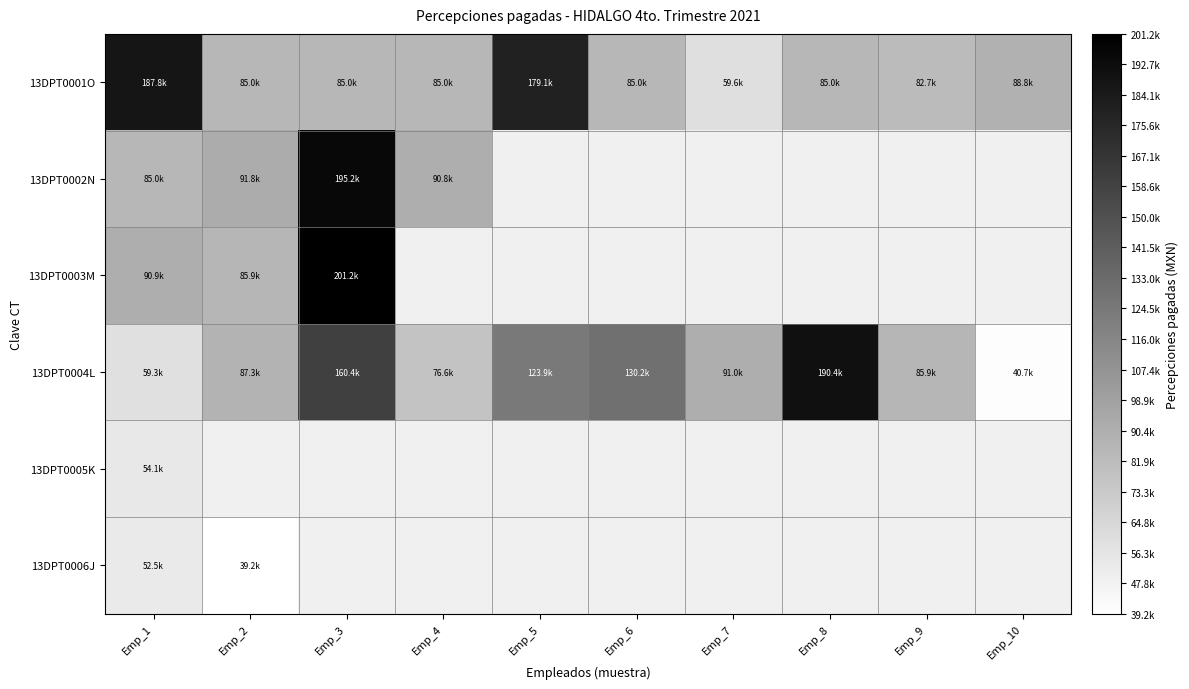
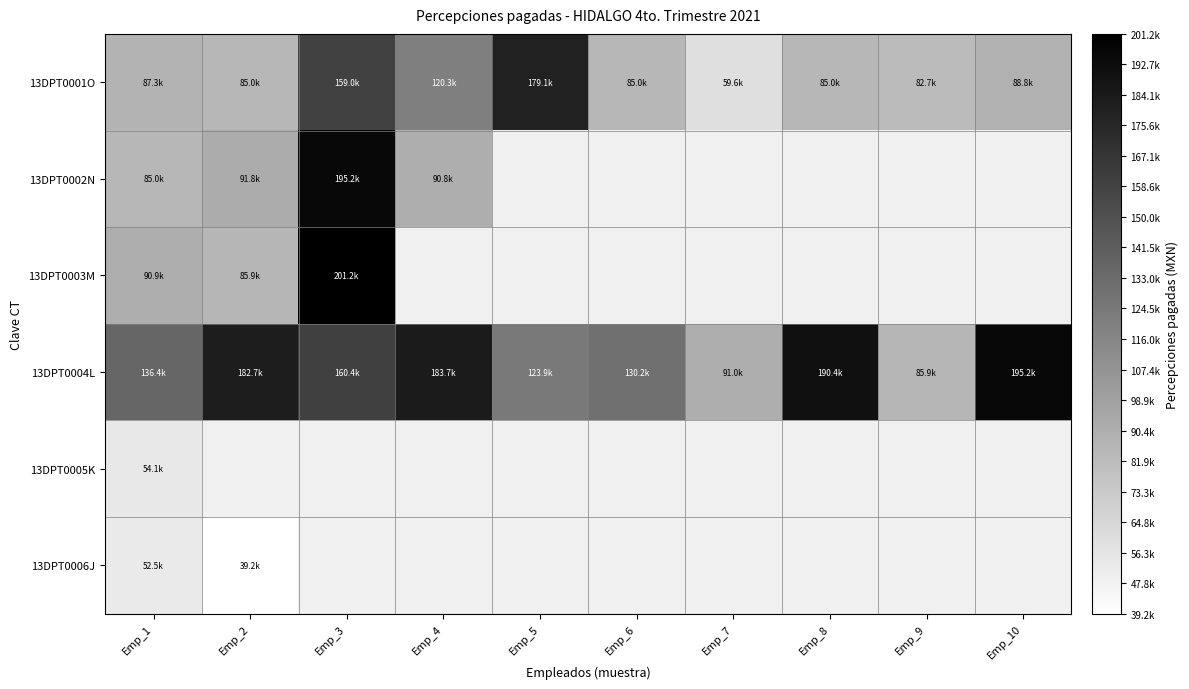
13DPT0001O, Emp_1: 187.8k -> 87.3k
13DPT0001O, Emp_3: 85.0k -> 159.0k
13DPT0001O, Emp_4: 85.0k -> 120.3k
13DPT0004L, Emp_1: 59.3k -> 136.4k
13DPT0004L, Emp_2: 87.3k -> 182.7k
13DPT0004L, Emp_4: 76.6k -> 183.7k
13DPT0004L, Emp_10: 40.7k -> 195.2k
